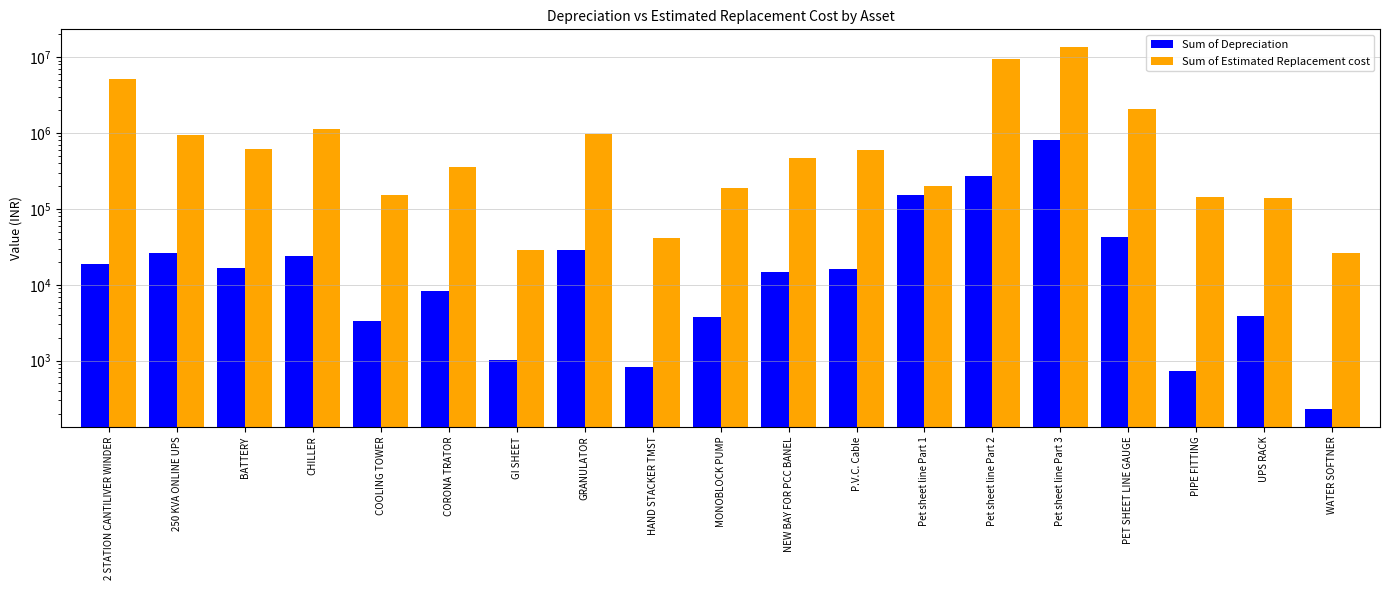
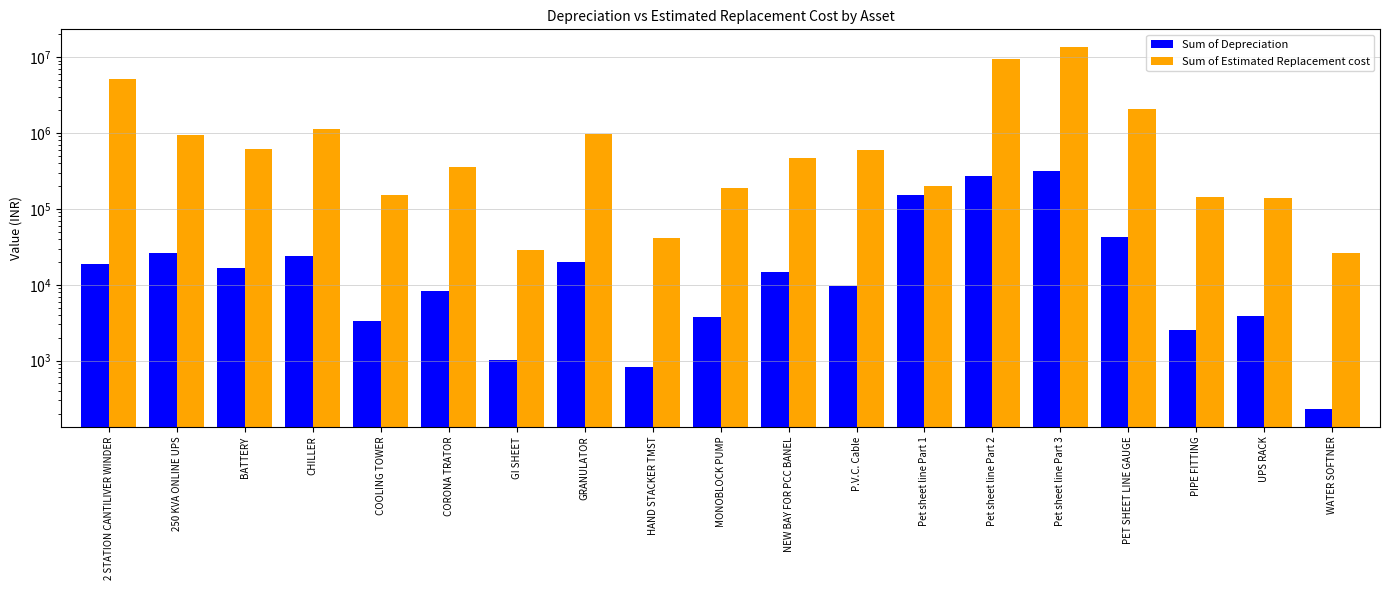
Sum of Depreciation, GRANULATOR: 29000 -> 20000
Sum of Depreciation, P.V.C. Cable: 16000 -> 10000
Sum of Depreciation, Pet sheet line Part 3: 800000 -> 320000
Sum of Depreciation, PIPE FITTING: 700 -> 2600
